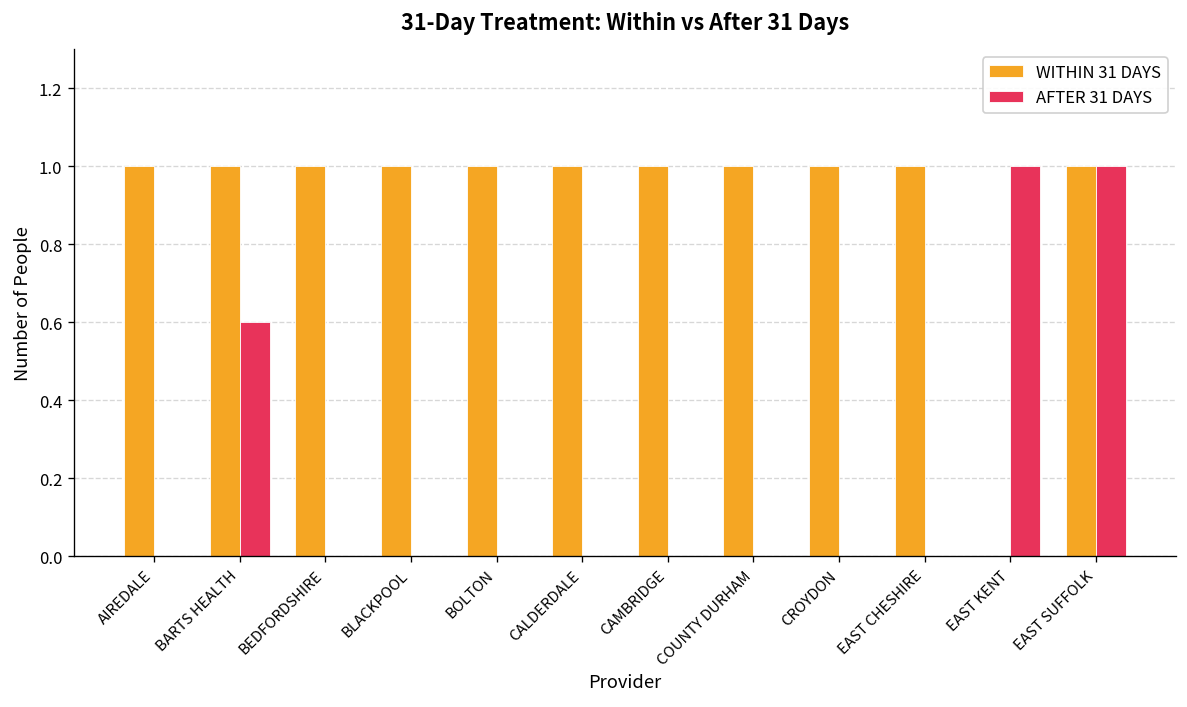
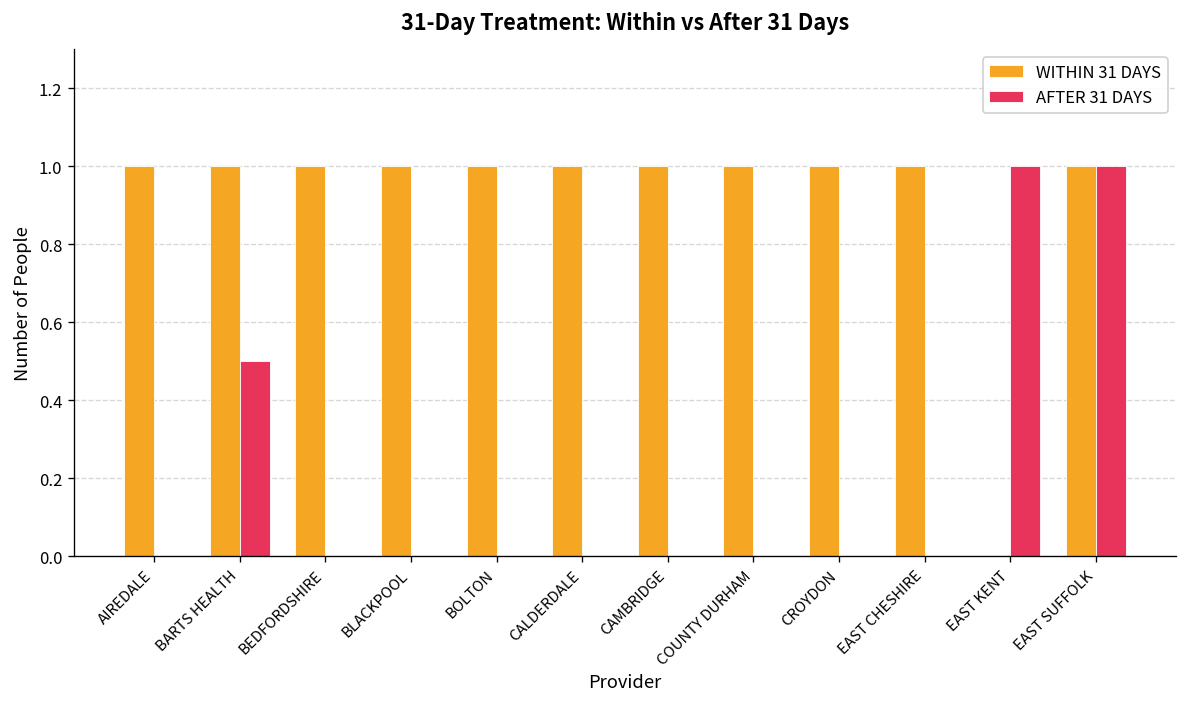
AFTER 31 DAYS, BARTS HEALTH: 0.6 -> 0.5
